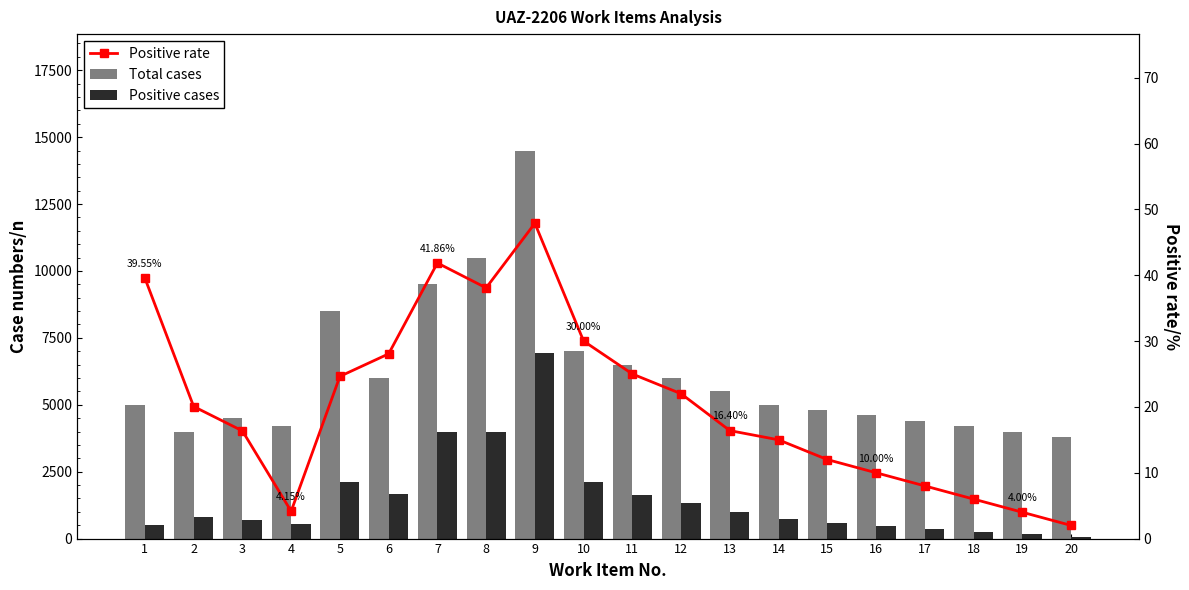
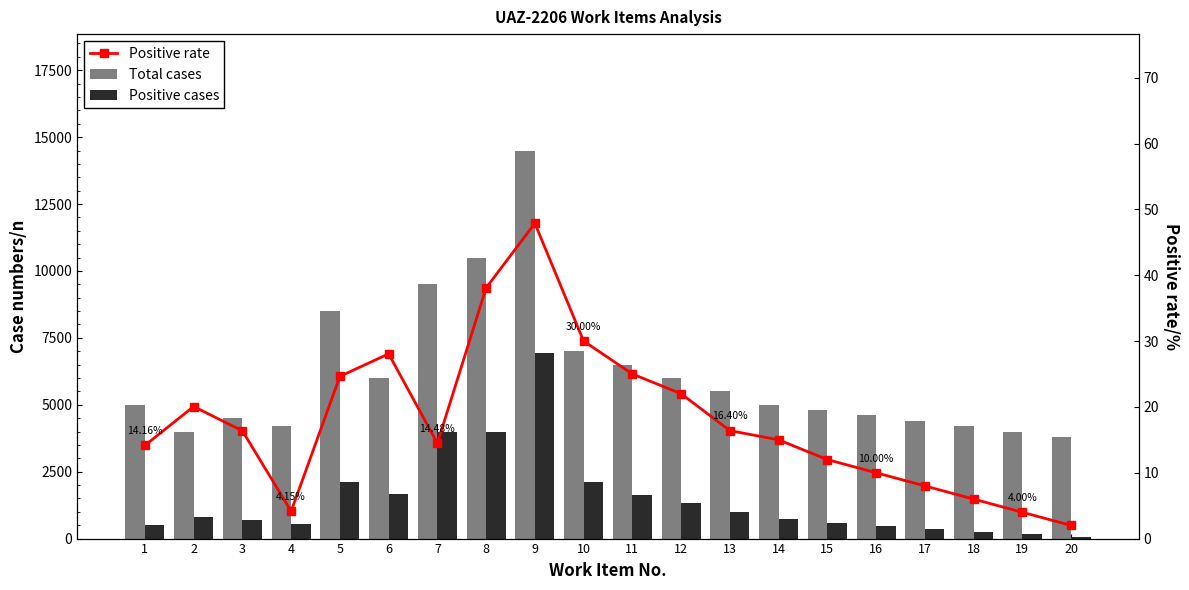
Positive rate, 1: 39.55% -> 14.16%
Positive rate, 7: 41.86% -> 14.48%
